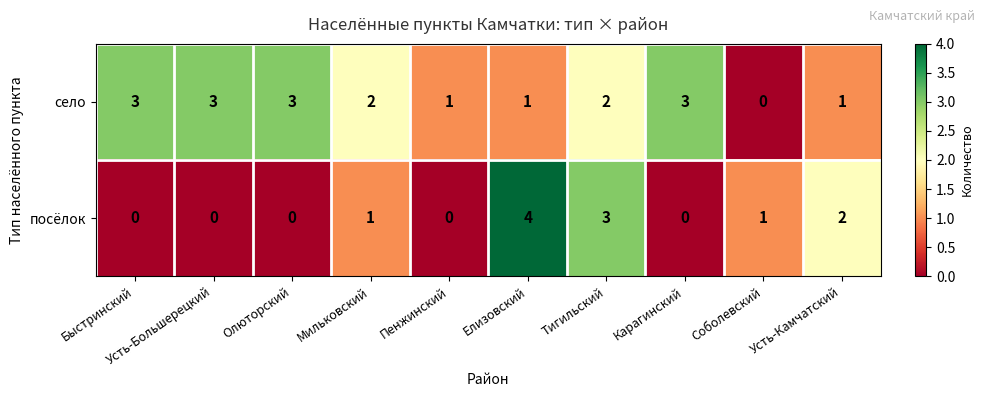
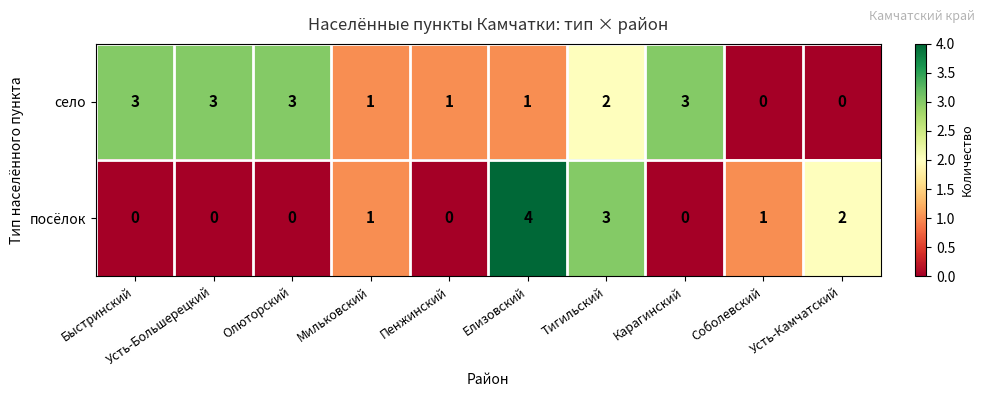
село, Мильковский: 2 -> 1
село, Усть-Камчатский: 1 -> 0
